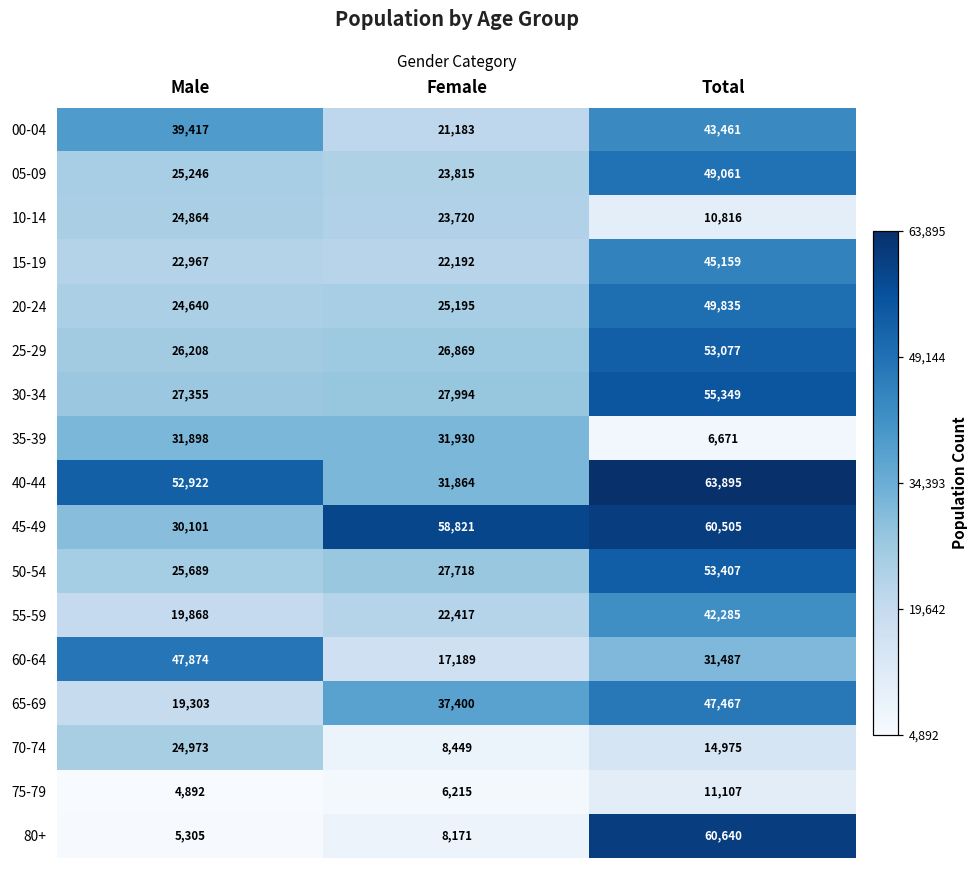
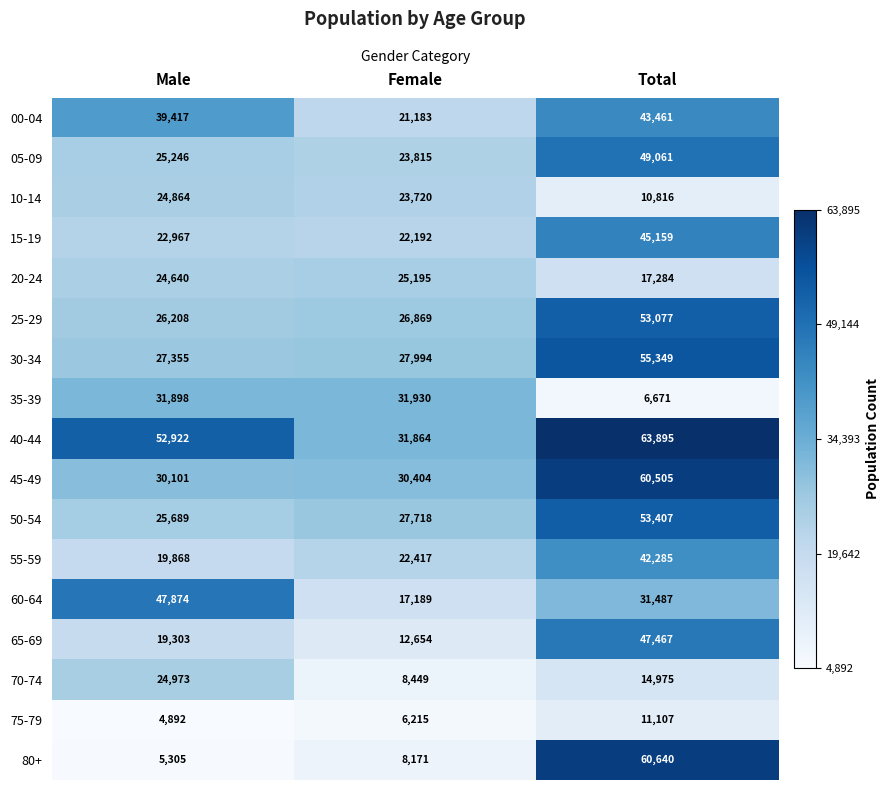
20-24, Total: 49,835 -> 17,284
45-49, Female: 58,821 -> 30,404
65-69, Female: 37,400 -> 12,654
